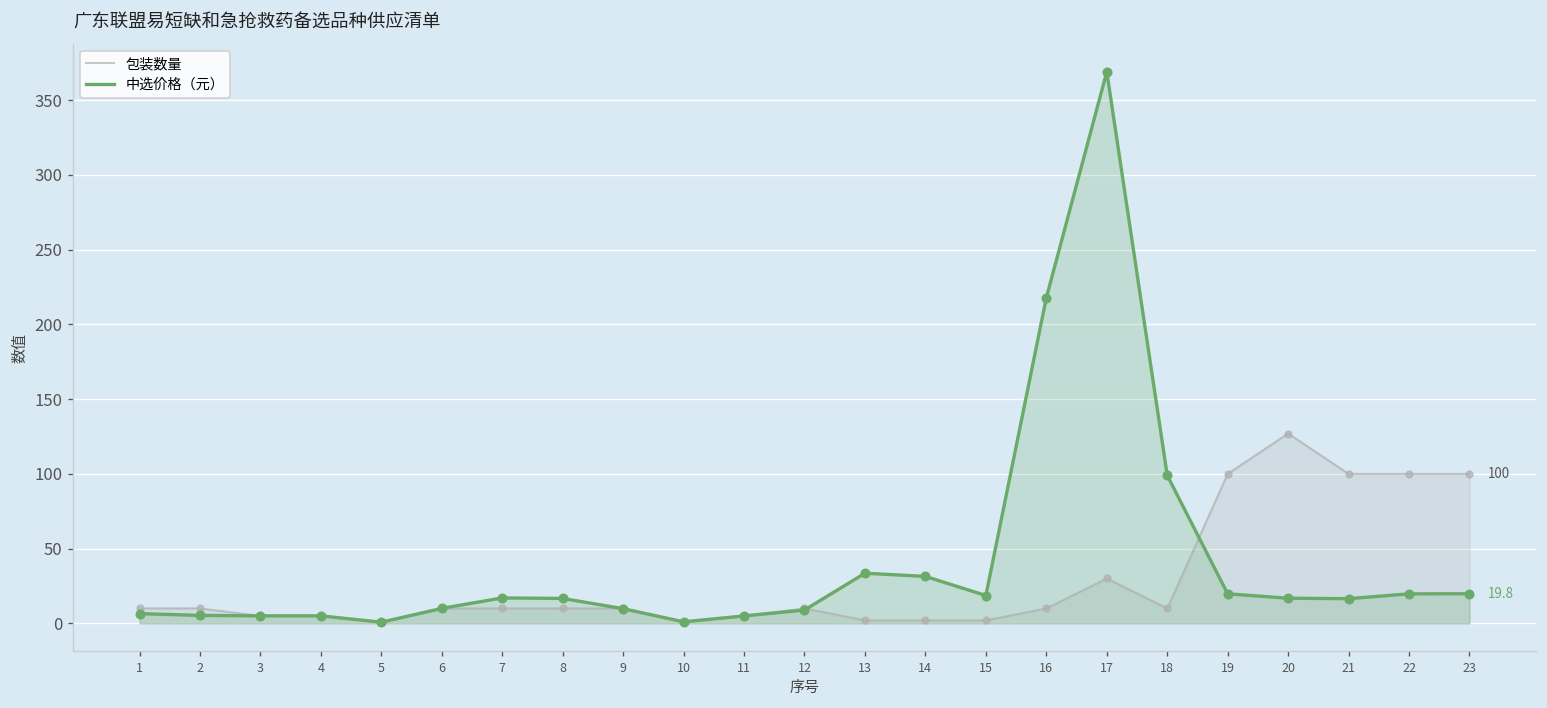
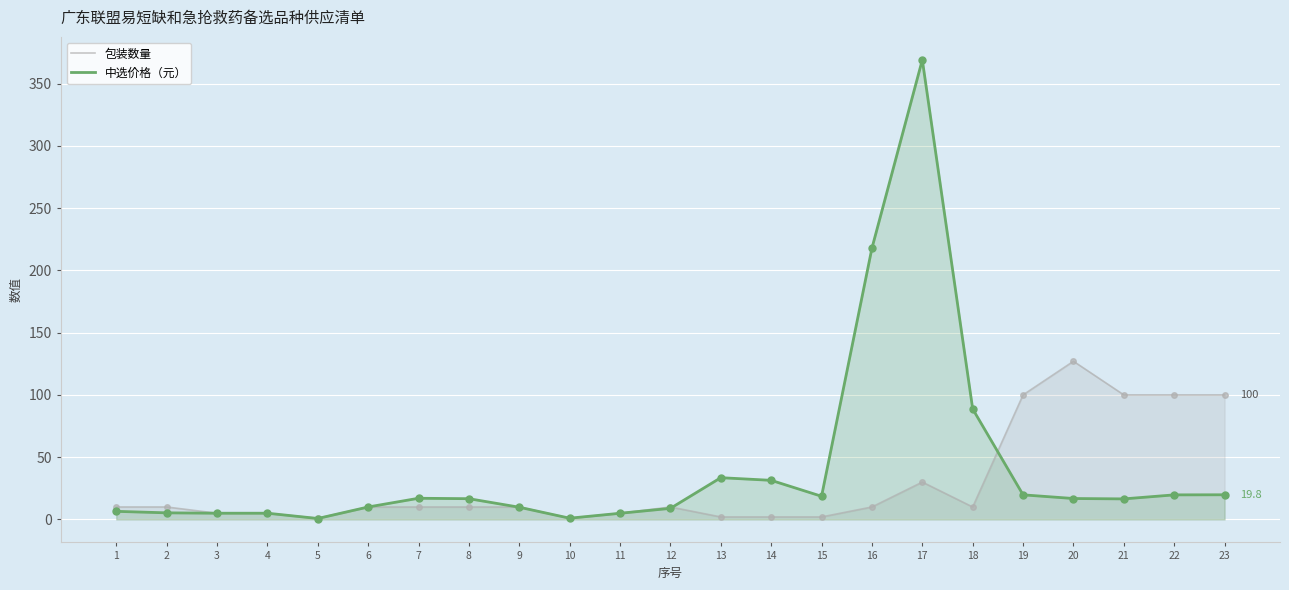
中选价格（元）, 18: 99 -> 89
